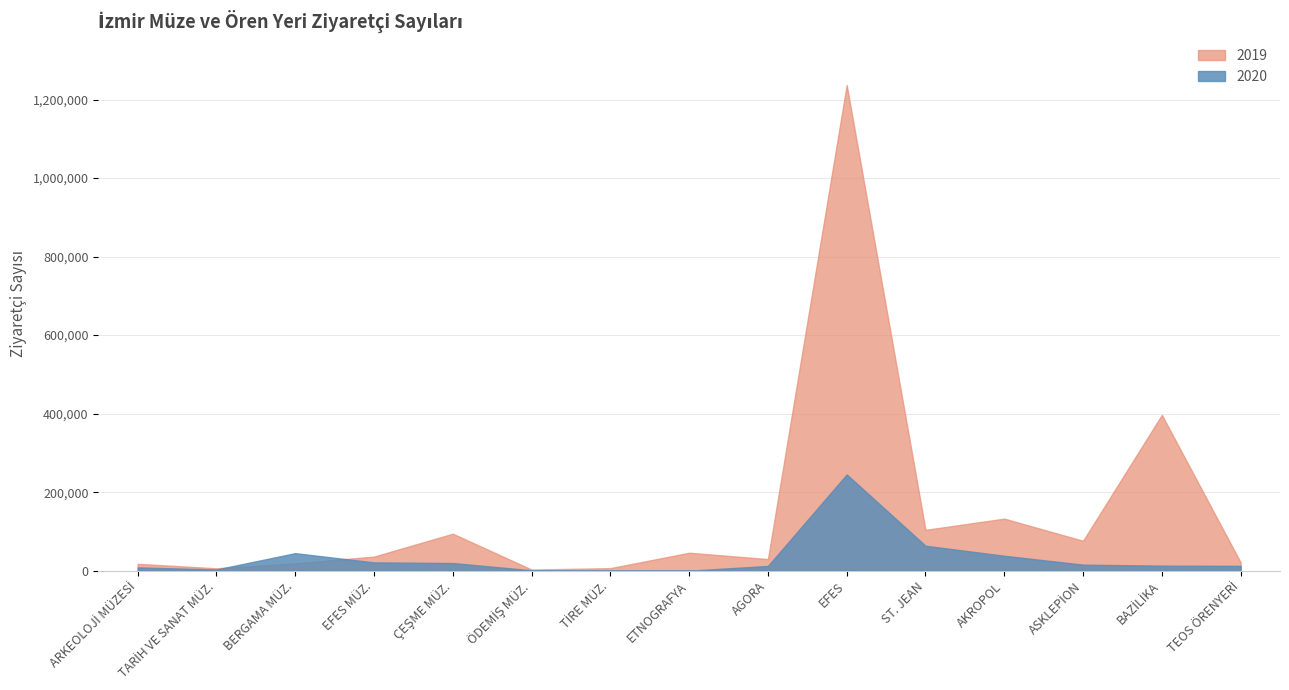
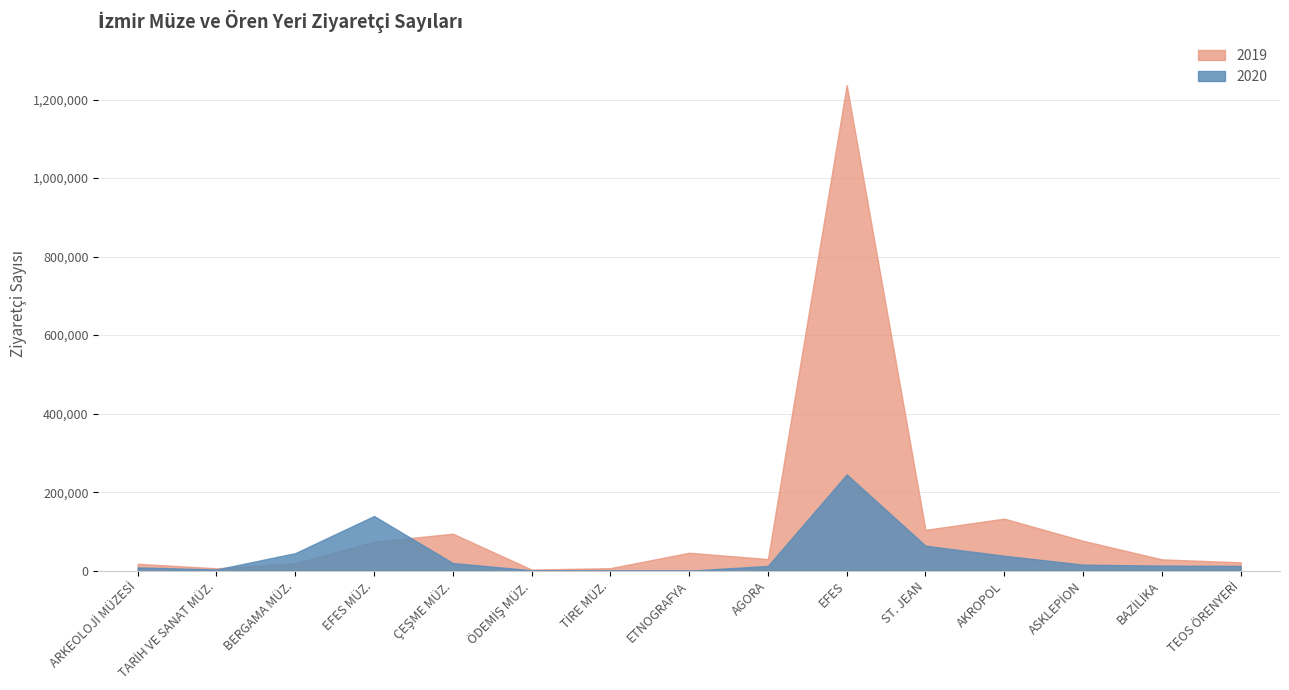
2019, EFES MÜZ.: 40,000 -> 70,000
2020, EFES MÜZ.: 20,000 -> 140,000
2019, BAZİLİKA: 400,000 -> 30,000
